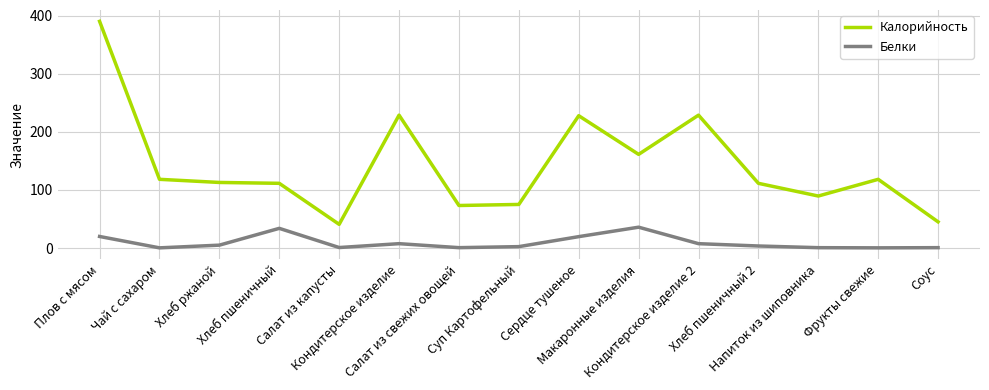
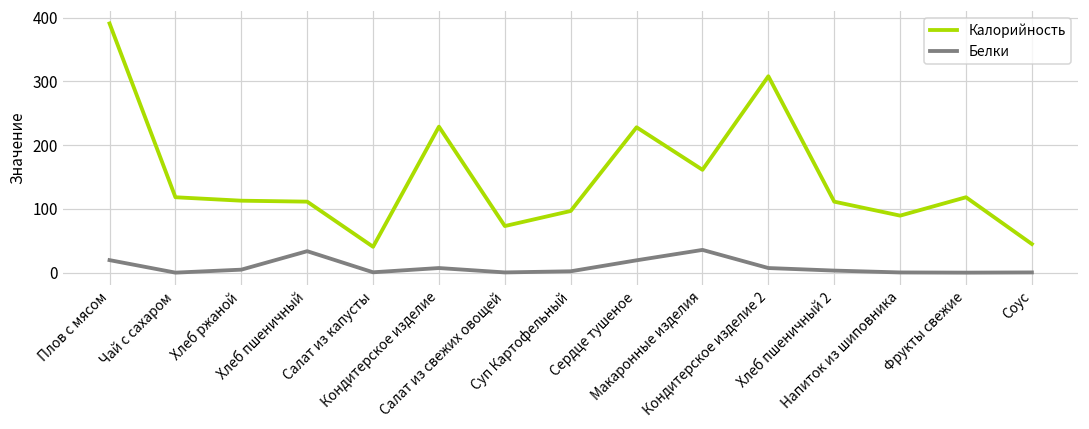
Калорийность, Суп Картофельный: 80 -> 100
Калорийность, Кондитерское изделие 2: 230 -> 310
